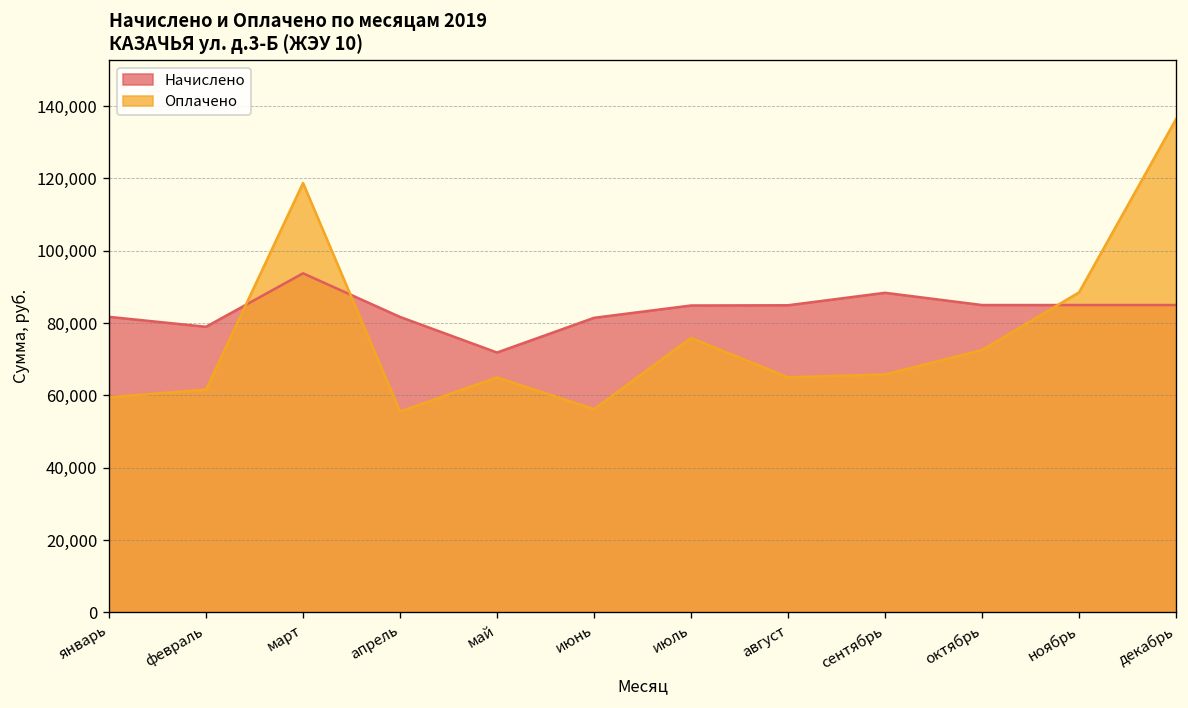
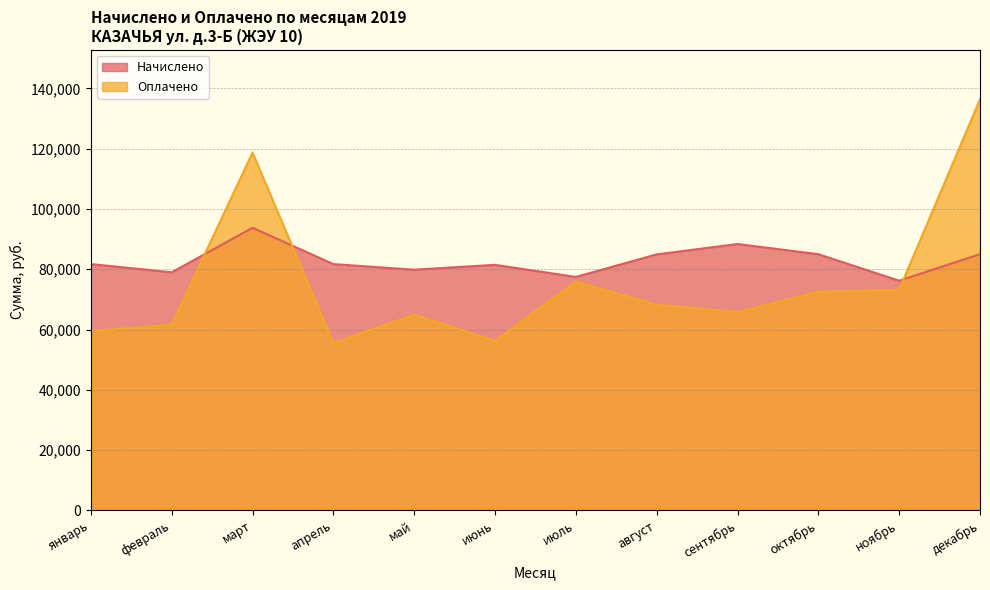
Начислено, май: 72,000 -> 80,000
Начислено, июль: 85,000 -> 77,000
Оплачено, август: 65,000 -> 68,000
Начислено, ноябрь: 85,000 -> 76,000
Оплачено, ноябрь: 88,000 -> 73,000
